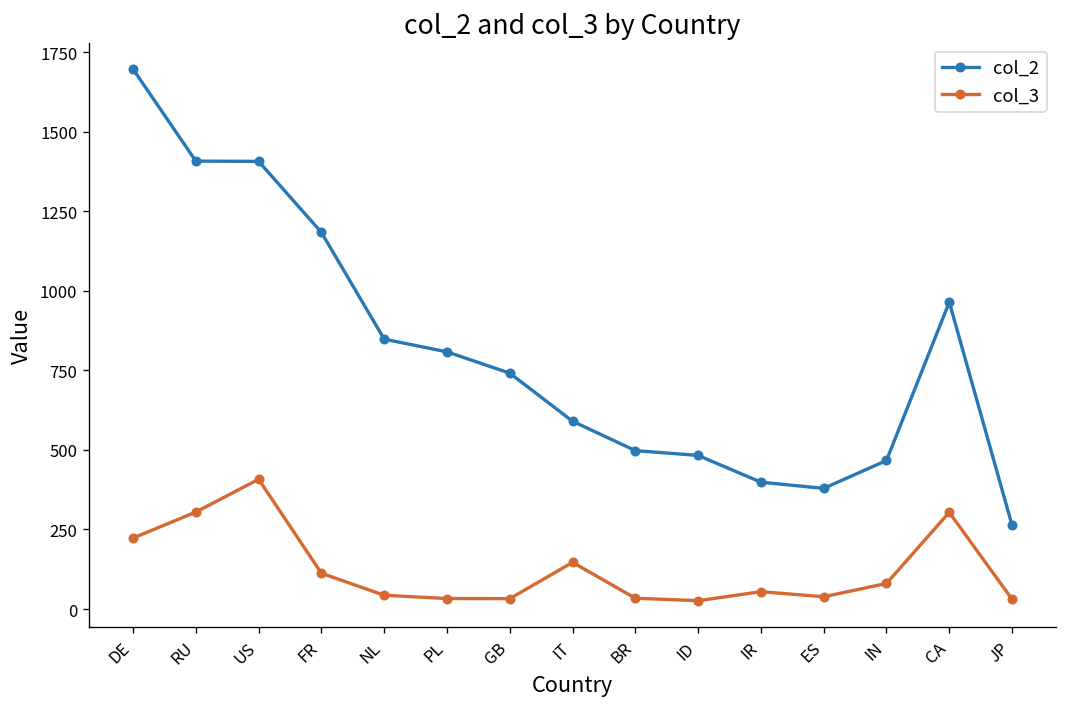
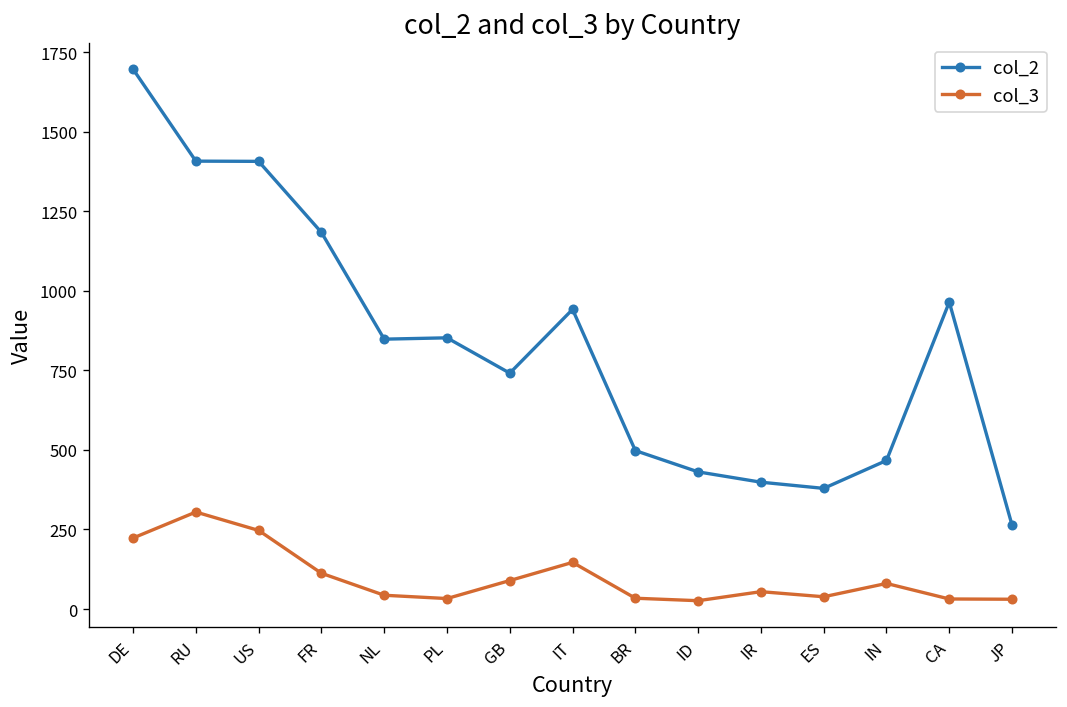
col_3, US: 410 -> 250
col_2, PL: 810 -> 850
col_3, GB: 30 -> 90
col_2, IT: 590 -> 940
col_2, ID: 480 -> 430
col_3, CA: 300 -> 30
